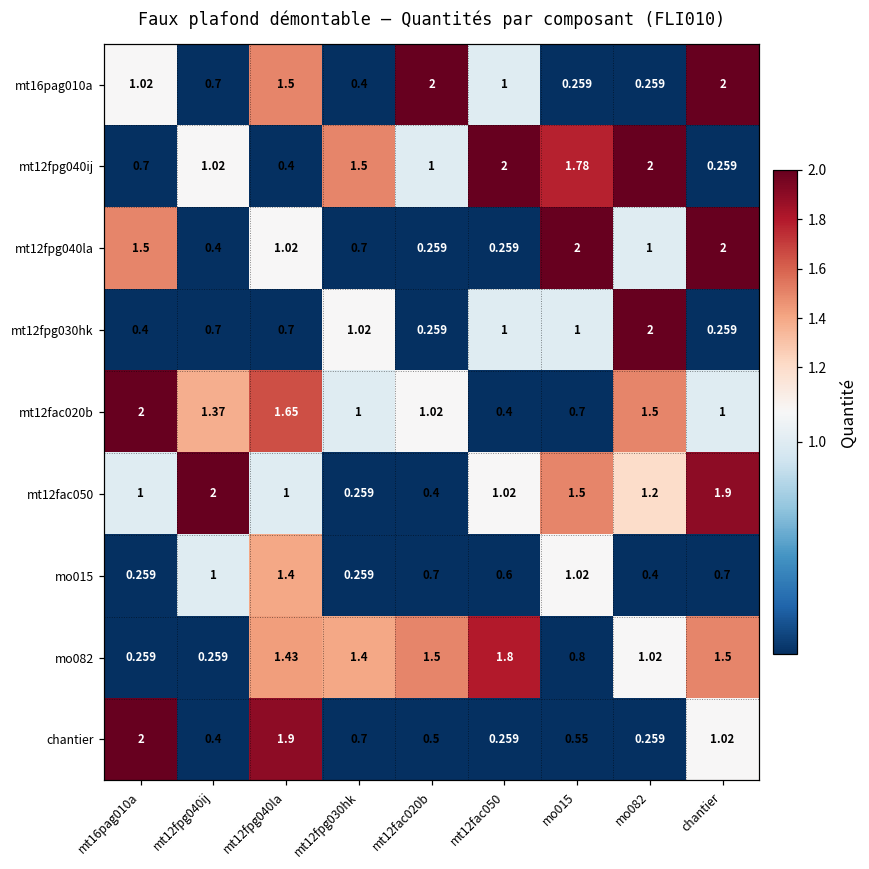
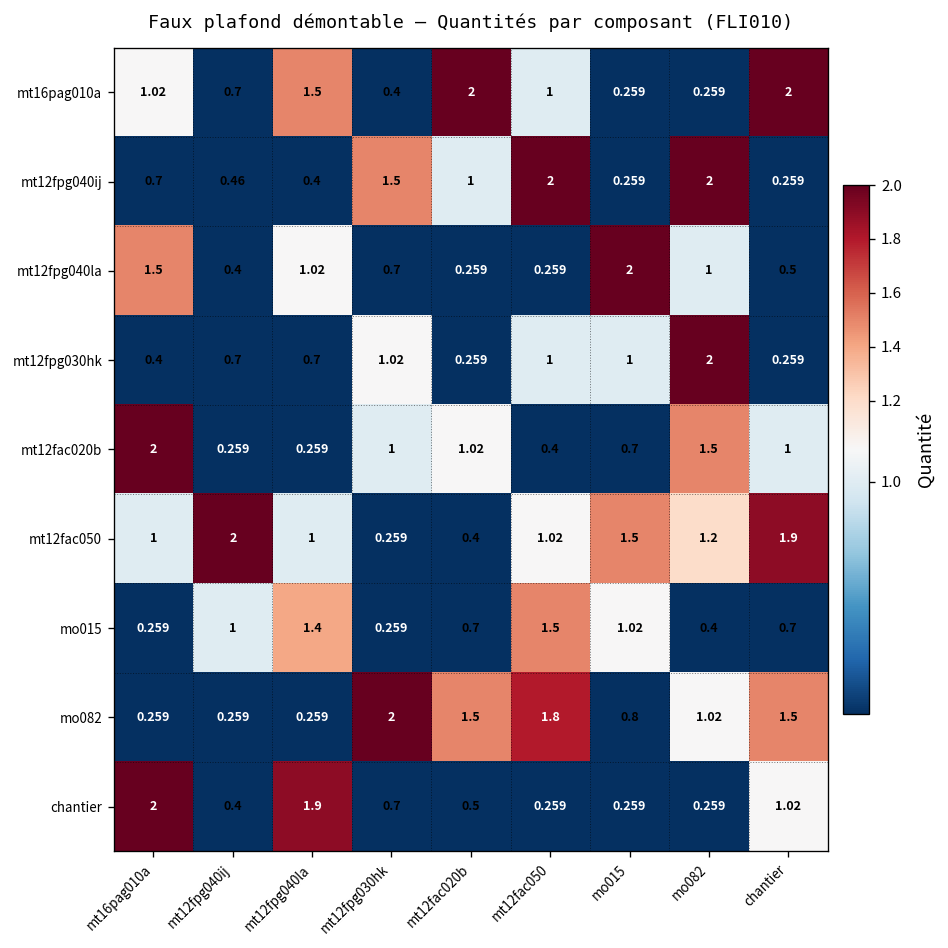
mt12fpg040ij, mt12fpg040ij: 1.02 -> 0.46
mt12fpg040ij, mo015: 1.78 -> 0.259
mt12fpg040la, chantier: 2 -> 0.5
mt12fac020b, mt12fpg040ij: 1.37 -> 0.259
mt12fac020b, mt12fpg040la: 1.65 -> 0.259
mo015, mt12fac050: 0.6 -> 1.5
mo082, mt12fpg040la: 1.43 -> 0.259
mo082, mt12fpg030hk: 1.4 -> 2
chantier, mo015: 0.55 -> 0.259
